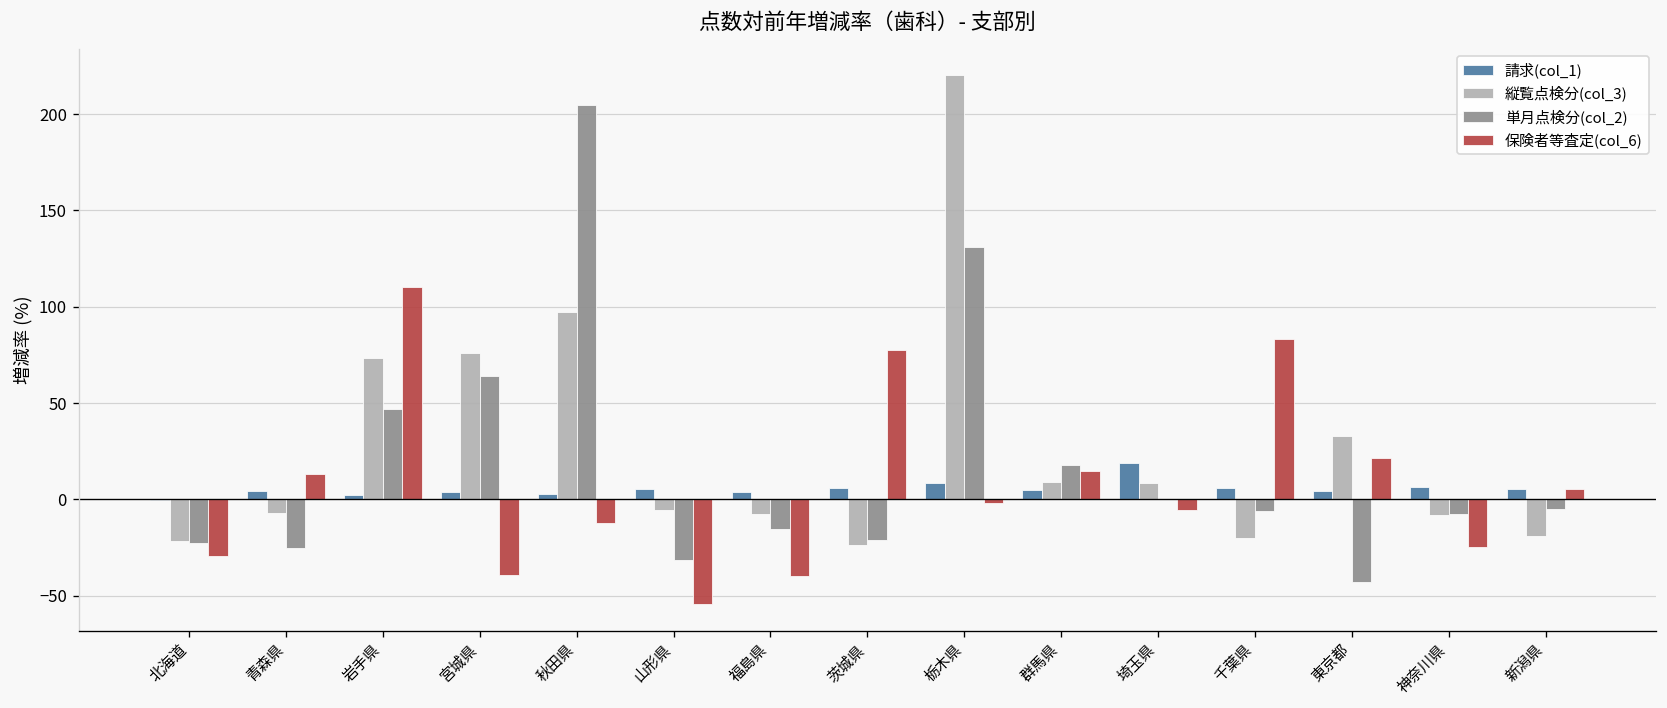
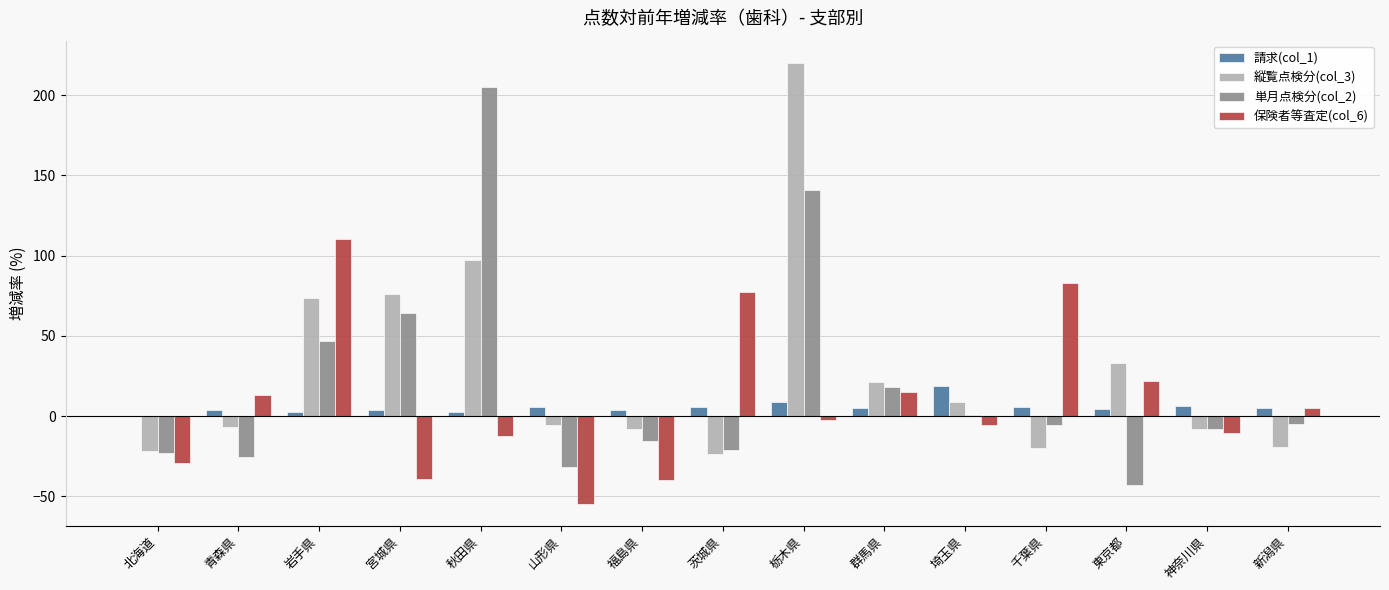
単月点検分(col_2), 栃木県: 131 -> 141
縦覧点検分(col_3), 群馬県: 9 -> 21
保険者等査定(col_6), 神奈川県: -25 -> -11
